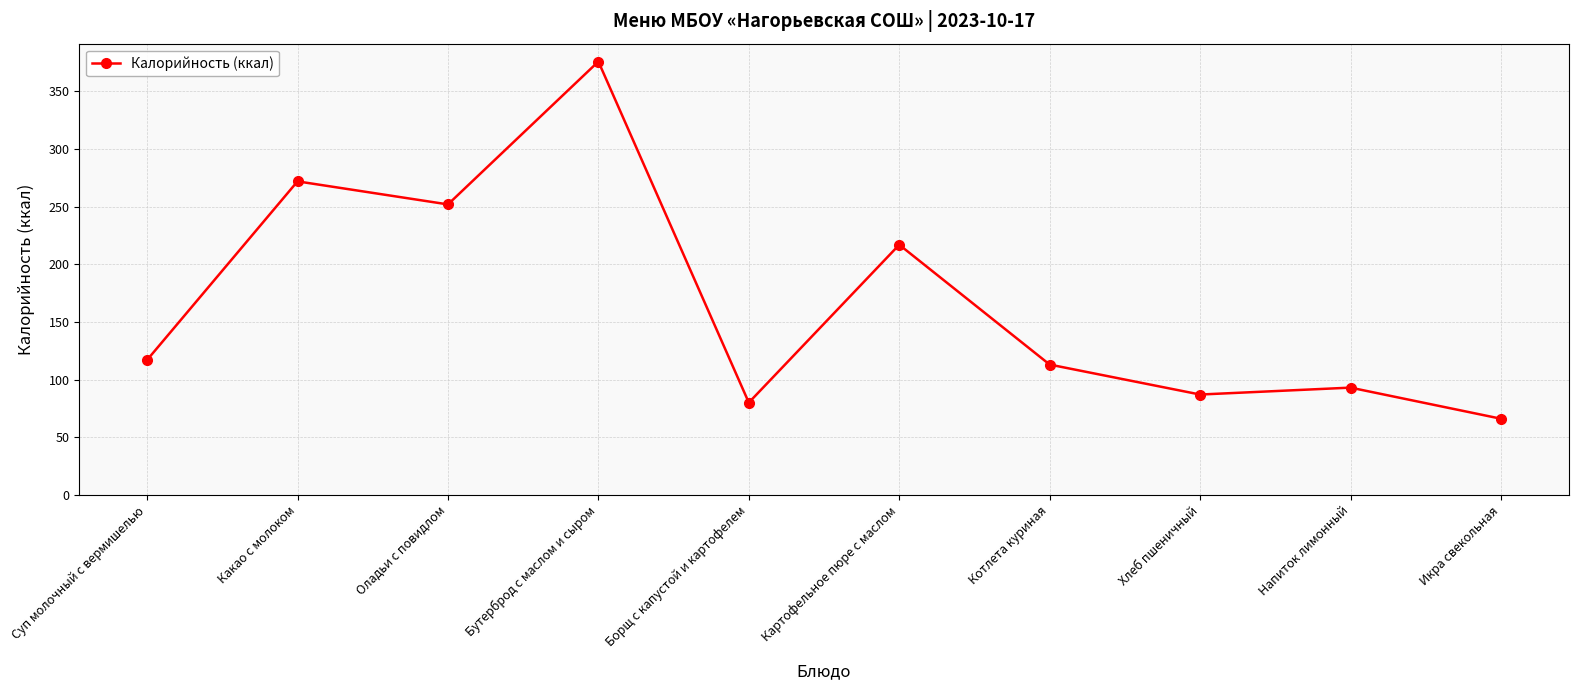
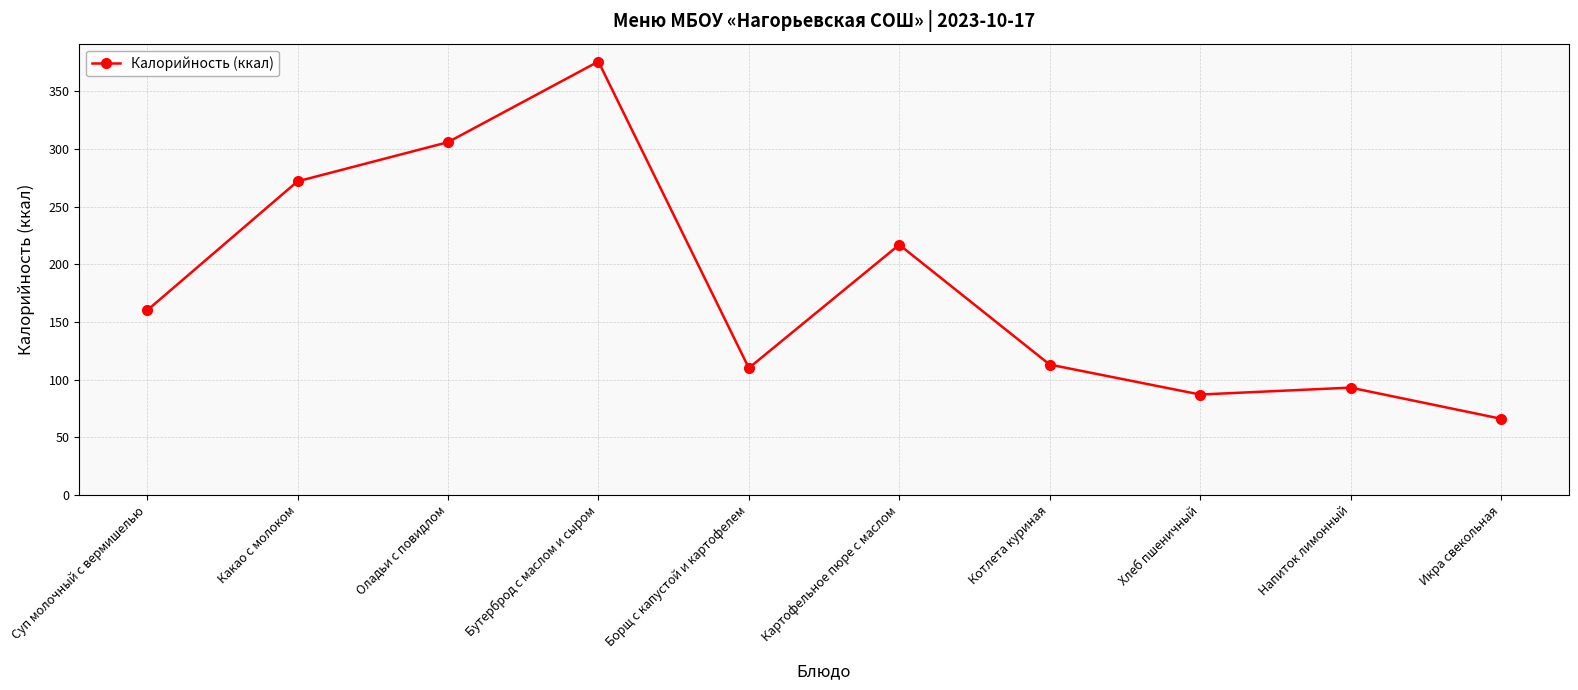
Суп молочный с вермишелью: 117 -> 160
Оладьи с повидлом: 252 -> 306
Борщ с капустой и картофелем: 80 -> 110
